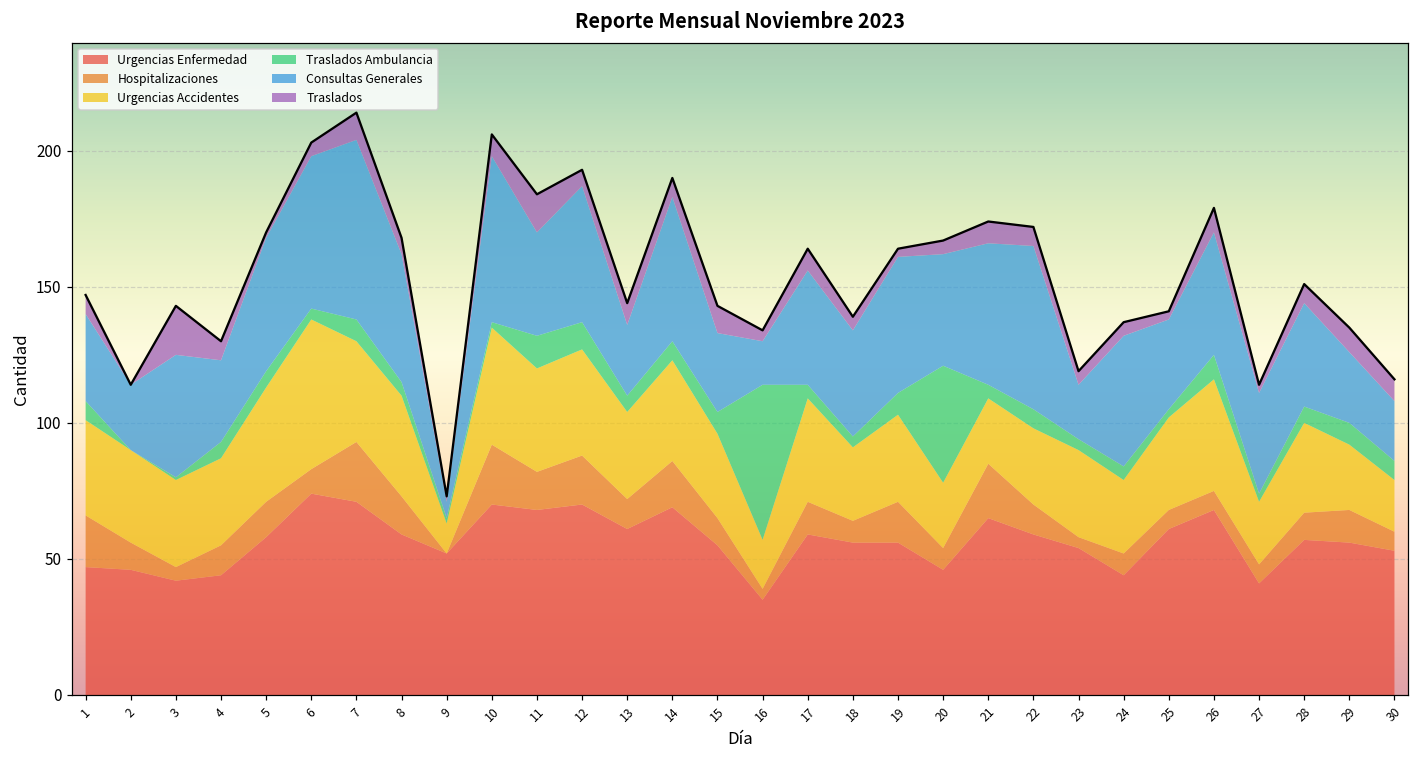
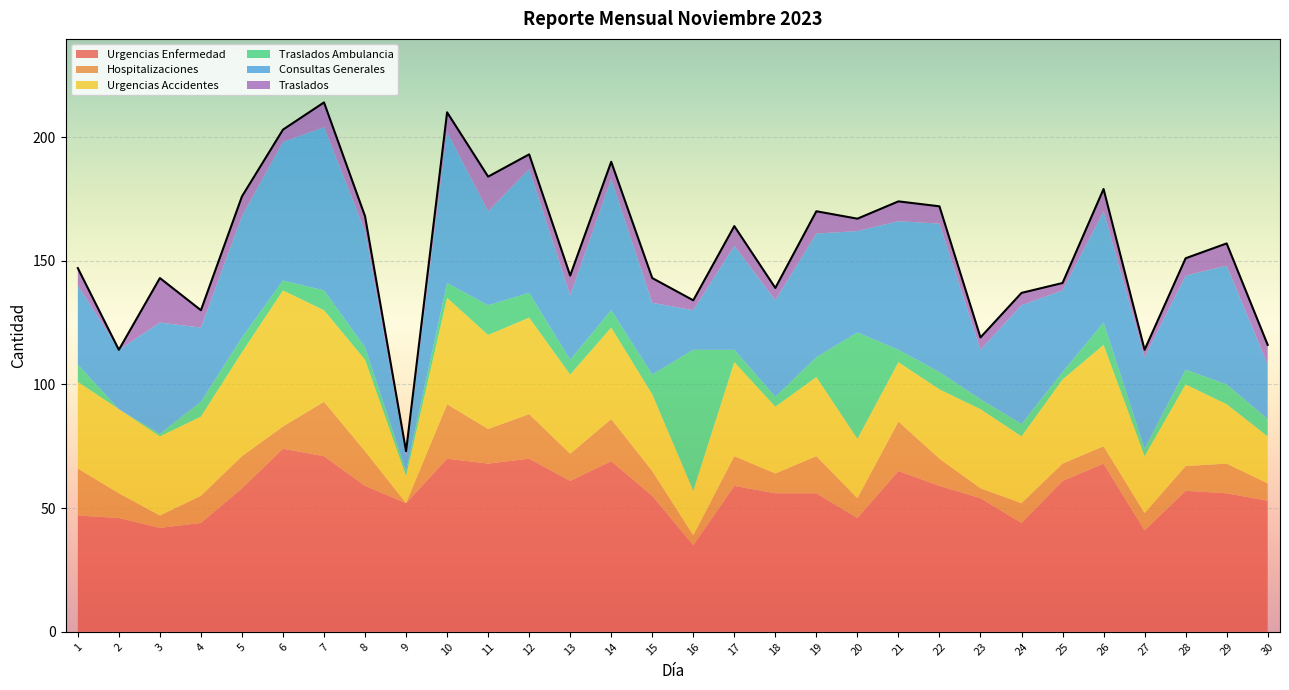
Traslados, 5: 2 -> 8
Traslados Ambulancia, 10: 2 -> 6
Traslados, 19: 3 -> 9
Consultas Generales, 29: 26 -> 48
